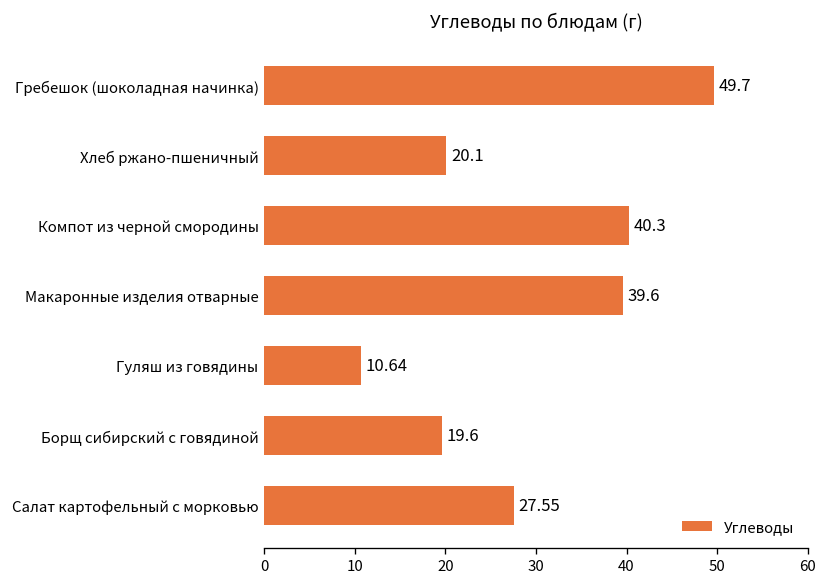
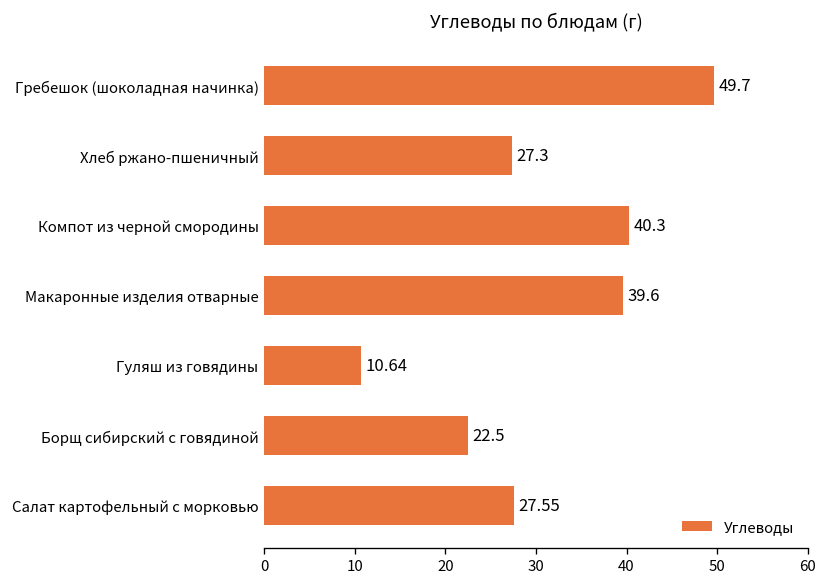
Хлеб ржано-пшеничный: 20.1 -> 27.3
Борщ сибирский с говядиной: 19.6 -> 22.5
